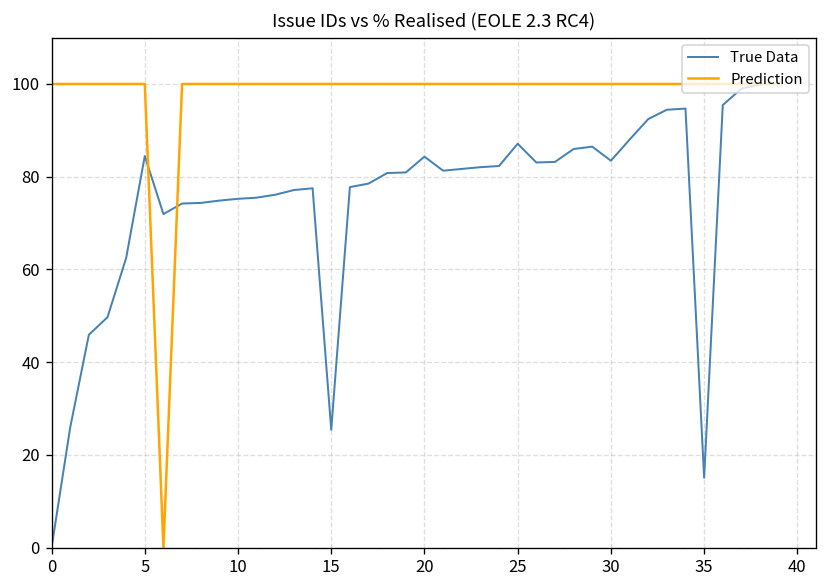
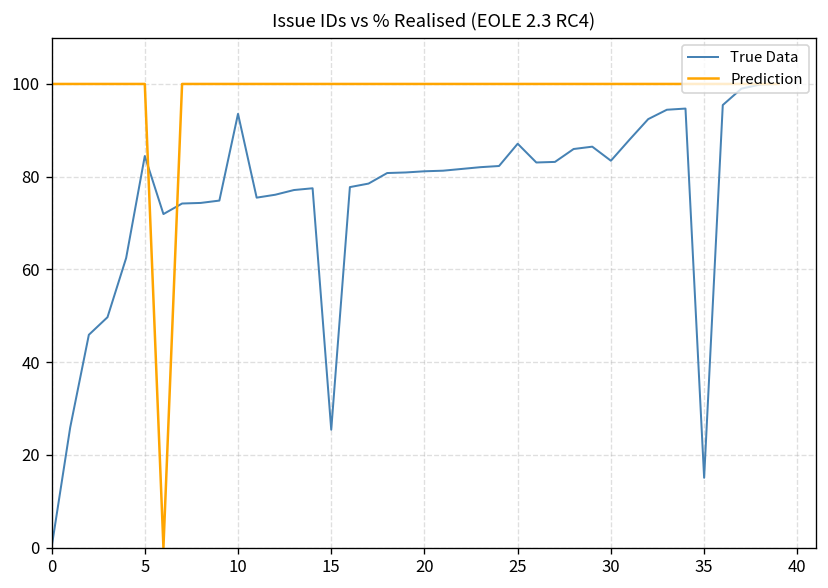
True Data, 10: 75 -> 94
True Data, 20: 84 -> 81
